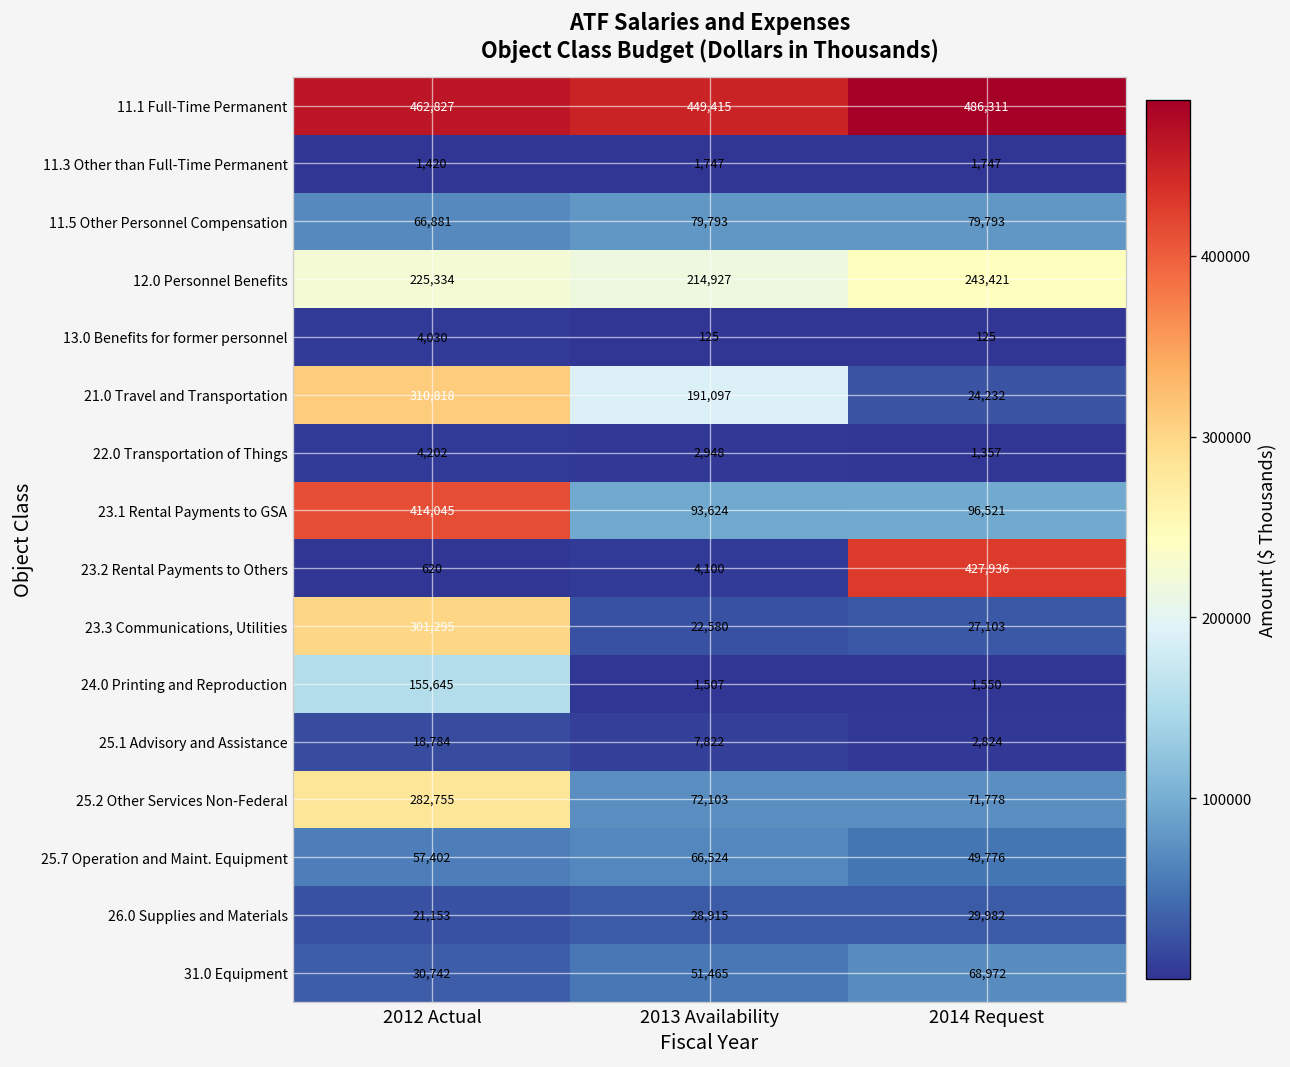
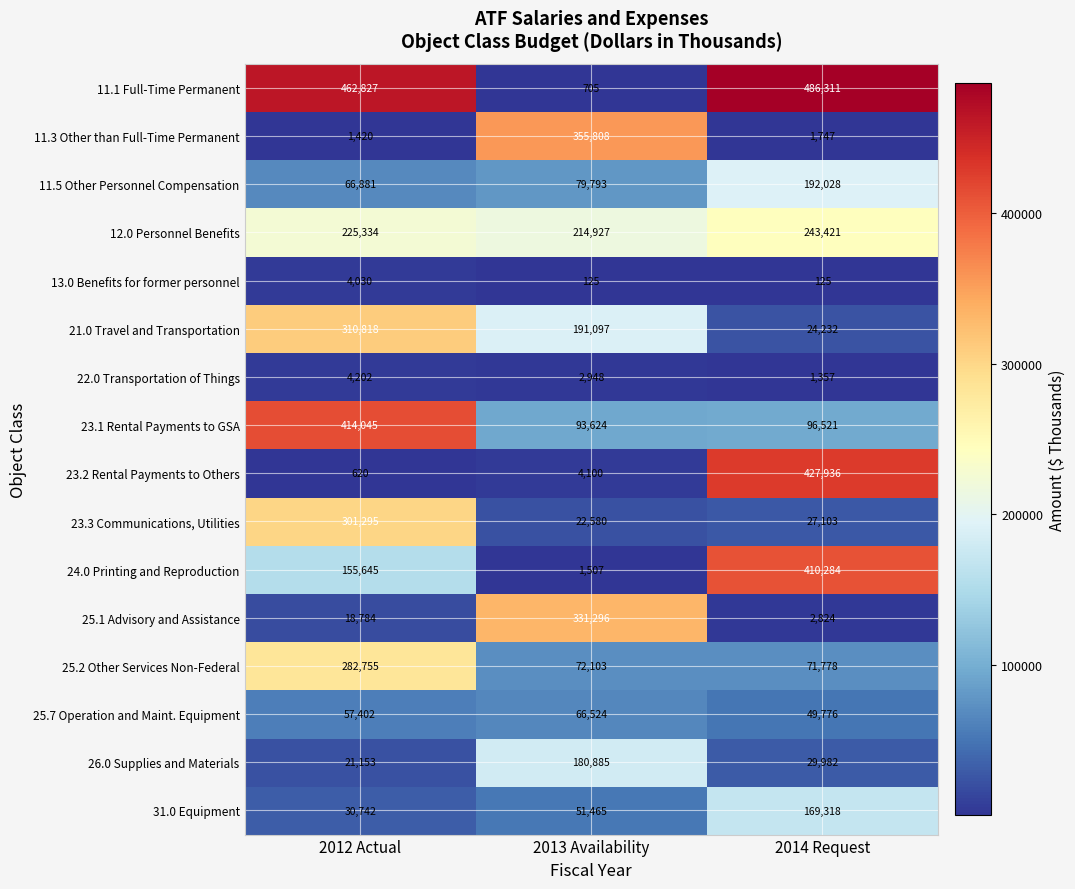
11.1 Full-Time Permanent, 2013 Availability: 449,415 -> 705
11.3 Other than Full-Time Permanent, 2013 Availability: 1,747 -> 355,808
11.5 Other Personnel Compensation, 2014 Request: 79,793 -> 192,028
24.0 Printing and Reproduction, 2014 Request: 1,550 -> 410,284
25.1 Advisory and Assistance, 2013 Availability: 7,822 -> 331,296
26.0 Supplies and Materials, 2013 Availability: 28,915 -> 180,885
31.0 Equipment, 2014 Request: 68,972 -> 169,318
